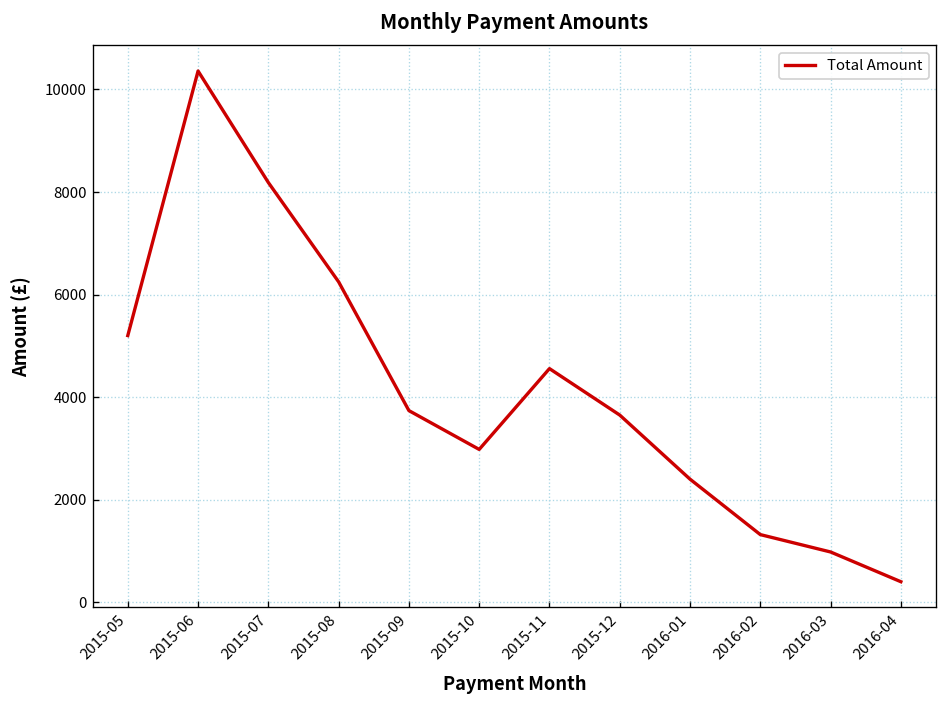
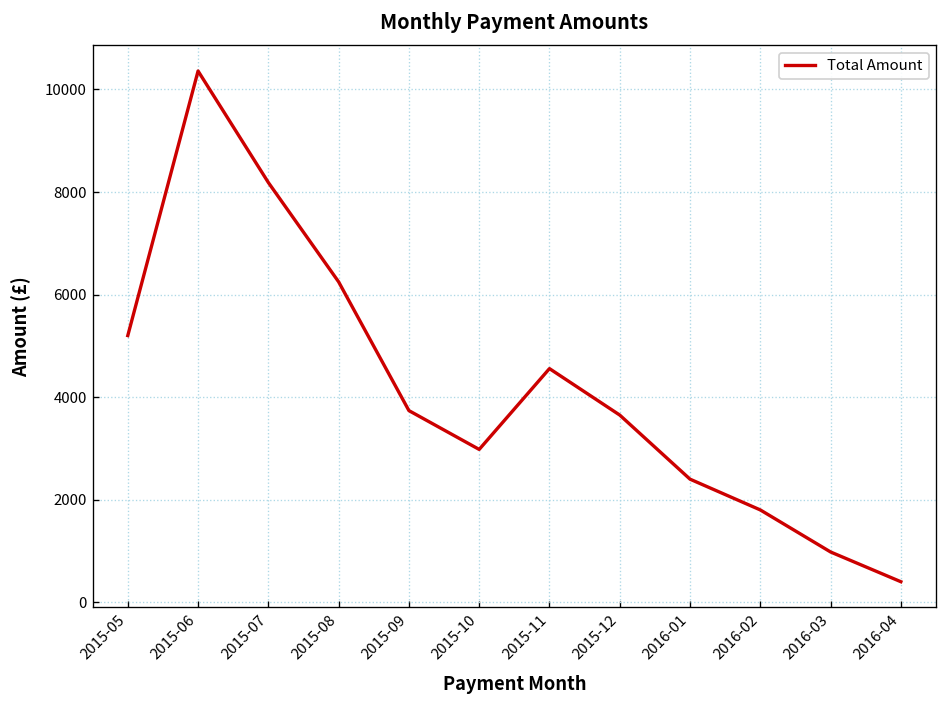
2016-02: 1300 -> 1800
